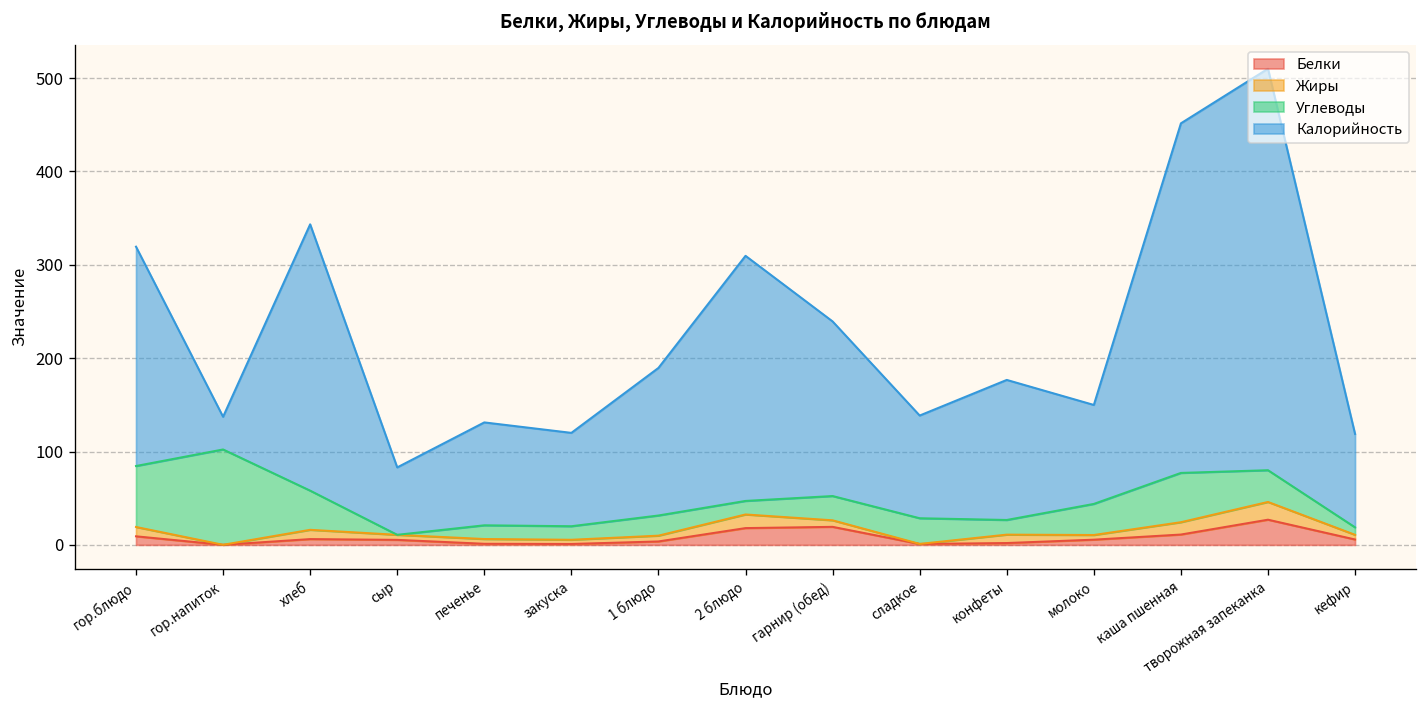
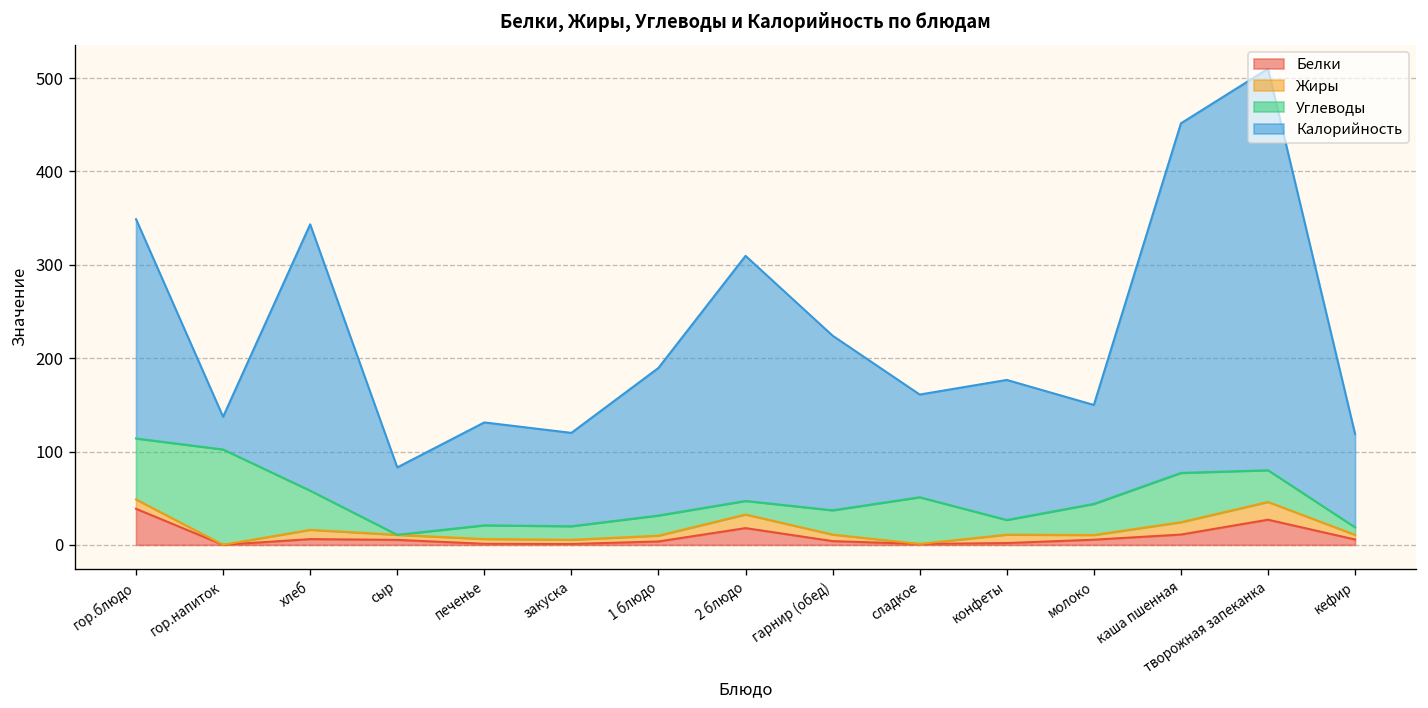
Белки, гор.блюдо: 10 -> 40
Белки, гарнир (обед): 20 -> 0
Углеводы, сладкое: 30 -> 50
